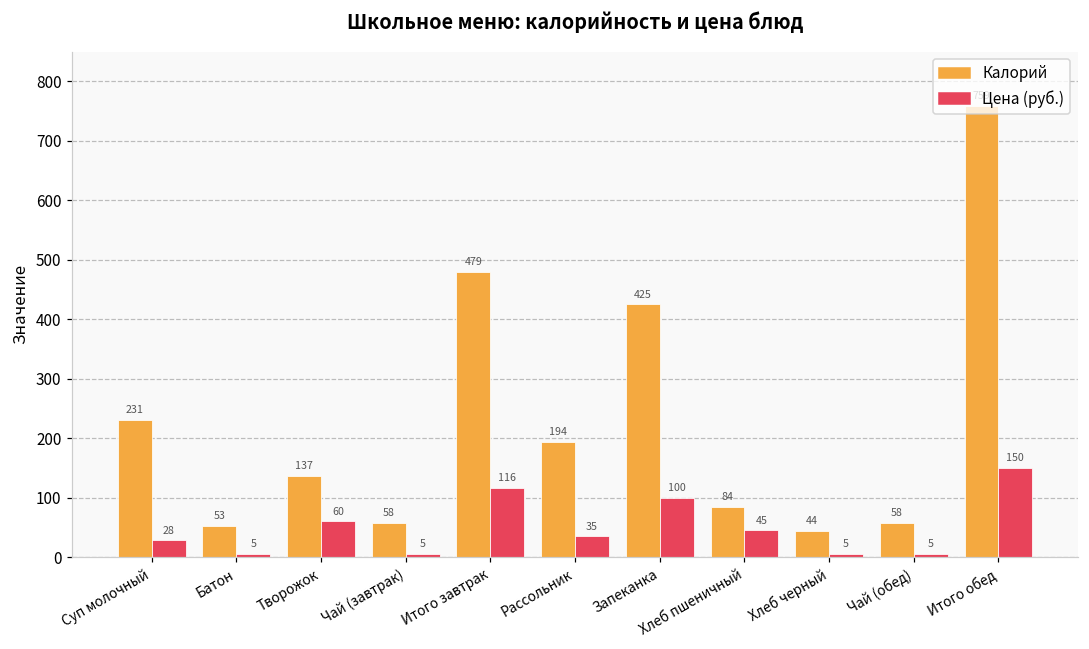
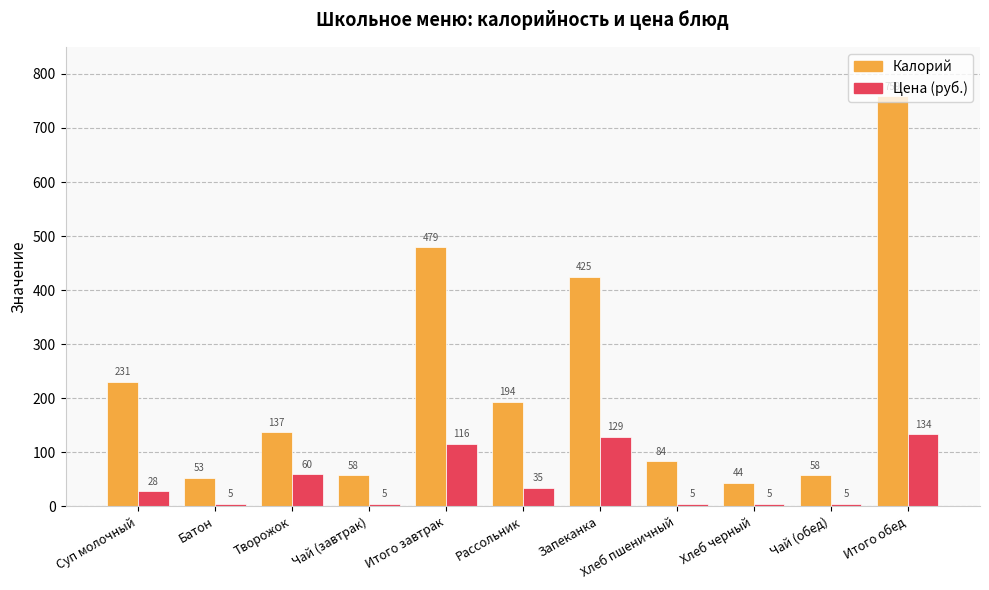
Цена (руб.), Запеканка: 100 -> 129
Цена (руб.), Хлеб пшеничный: 45 -> 5
Цена (руб.), Итого обед: 150 -> 134
